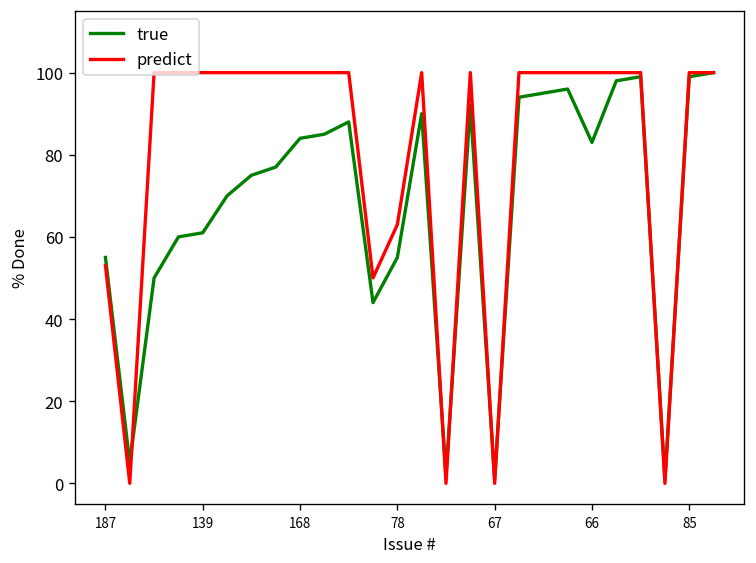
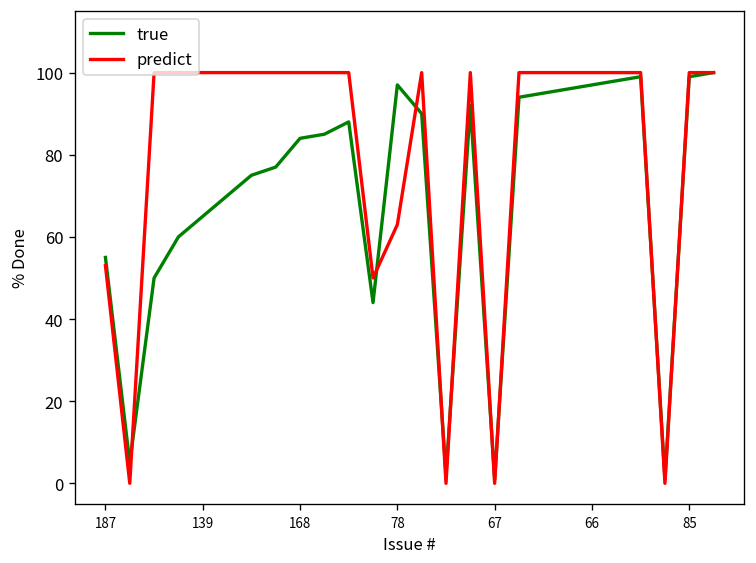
true, 139: 61 -> 65
true, 78: 55 -> 97
true, 66: 83 -> 97
